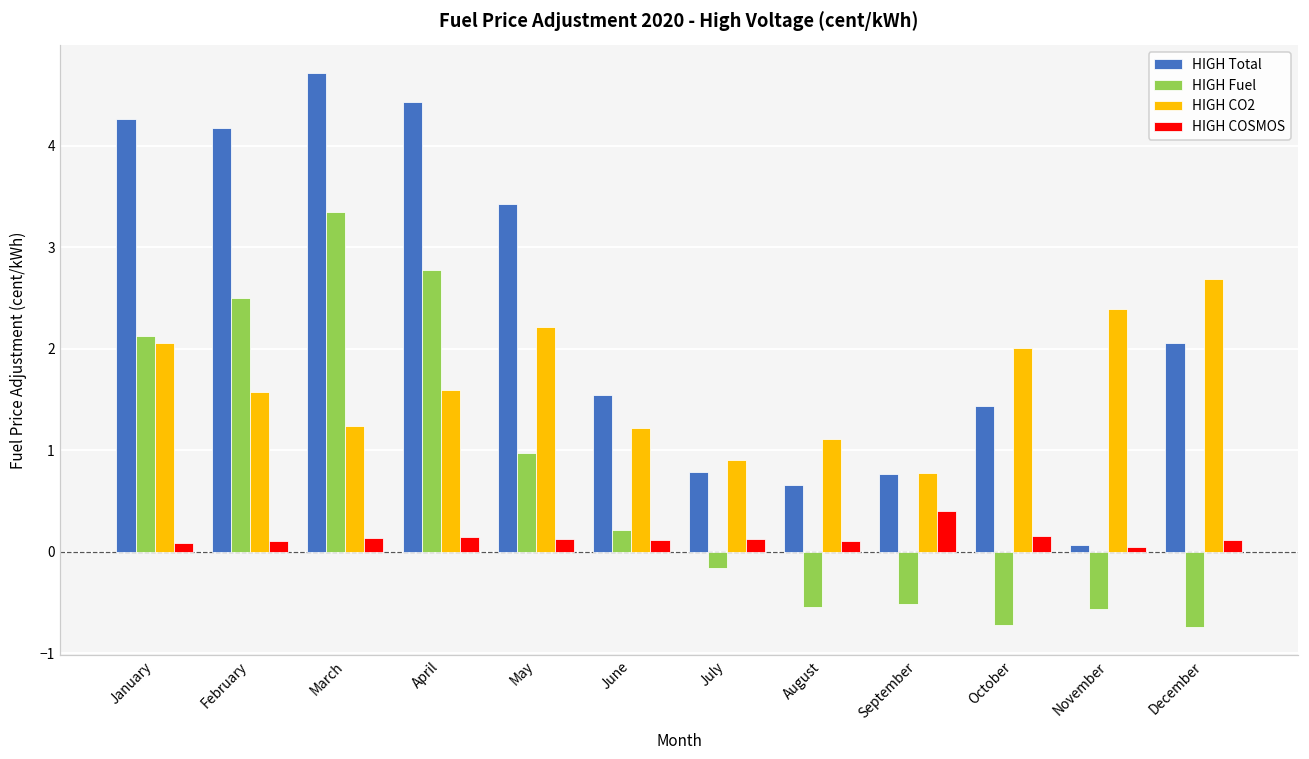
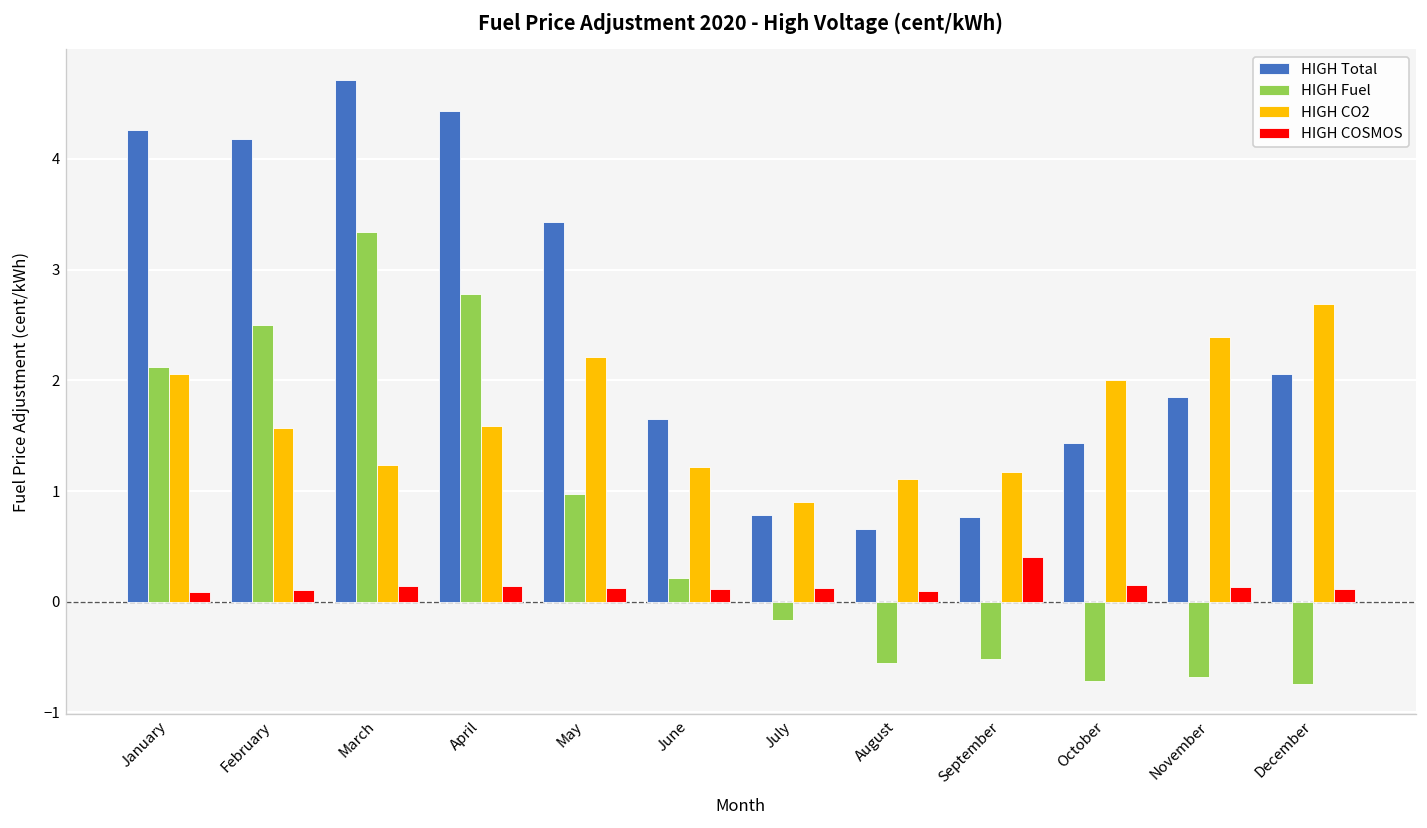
HIGH Total, June: 1.5 -> 1.7
HIGH CO2, September: 0.8 -> 1.2
HIGH Total, November: 0.1 -> 1.8
HIGH Fuel, November: -0.6 -> -0.7
HIGH COSMOS, November: 0.0 -> 0.1
